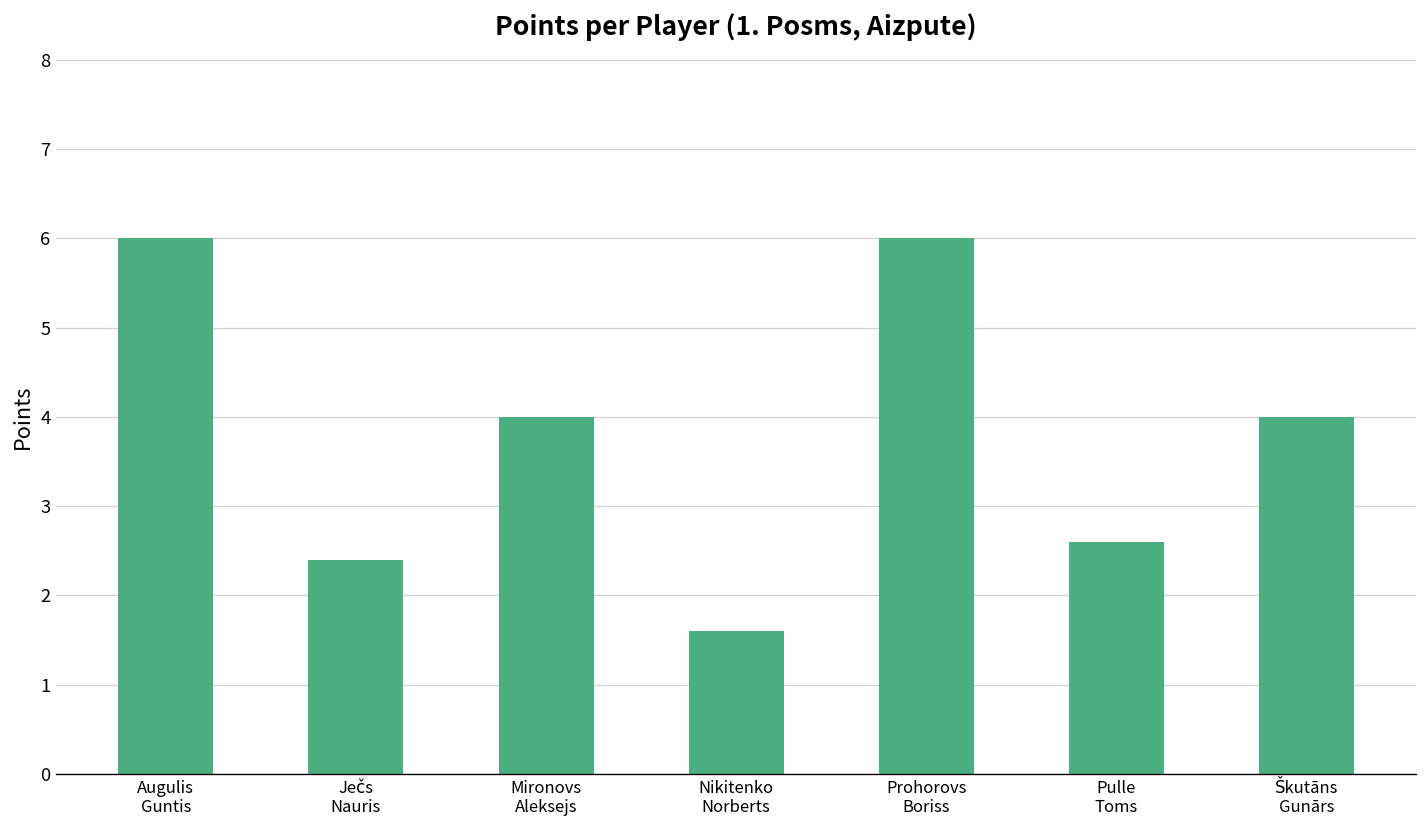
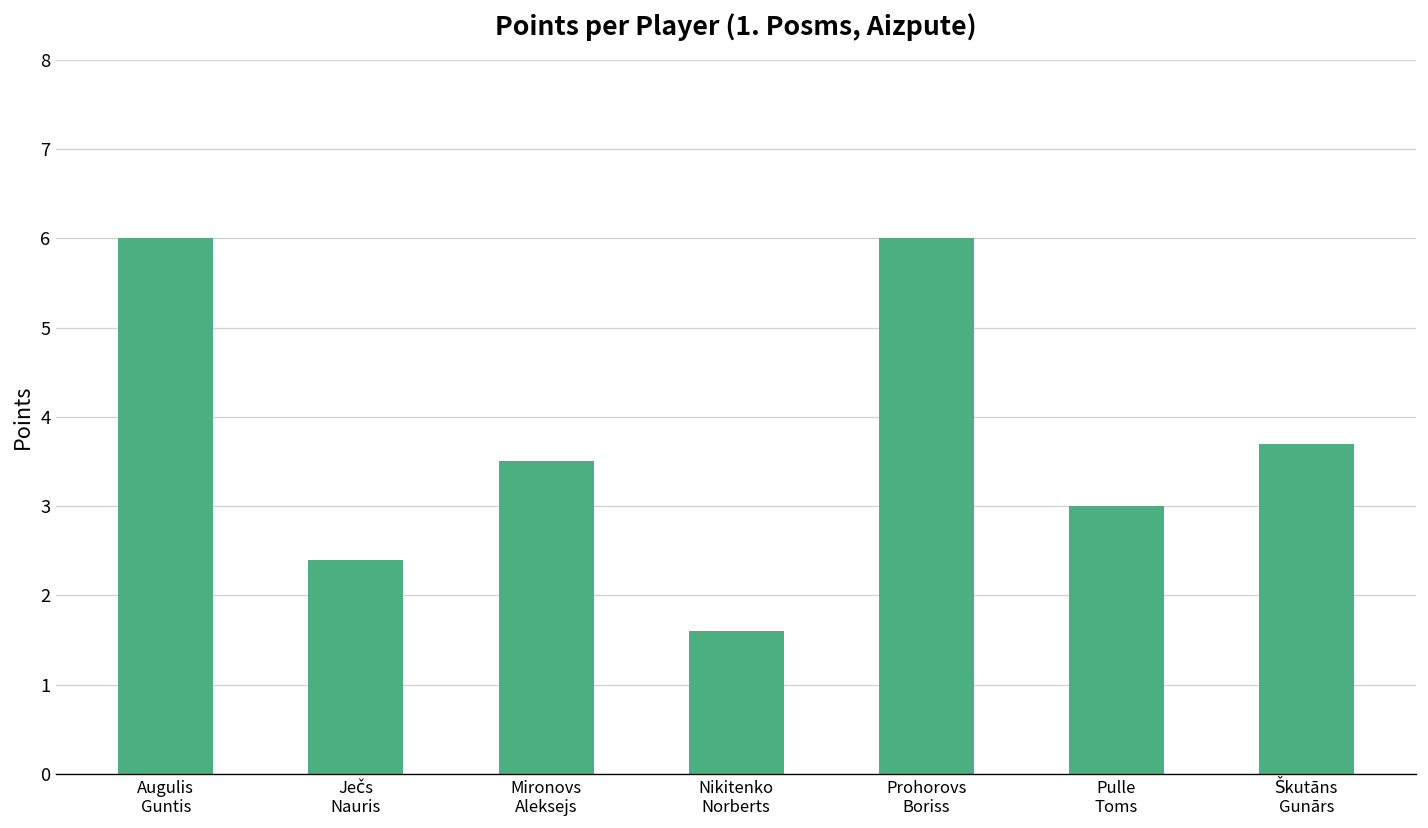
Mironovs Aleksejs: 4.0 -> 3.5
Pulle Toms: 2.6 -> 3.0
Škutāns Gunārs: 4.0 -> 3.7
